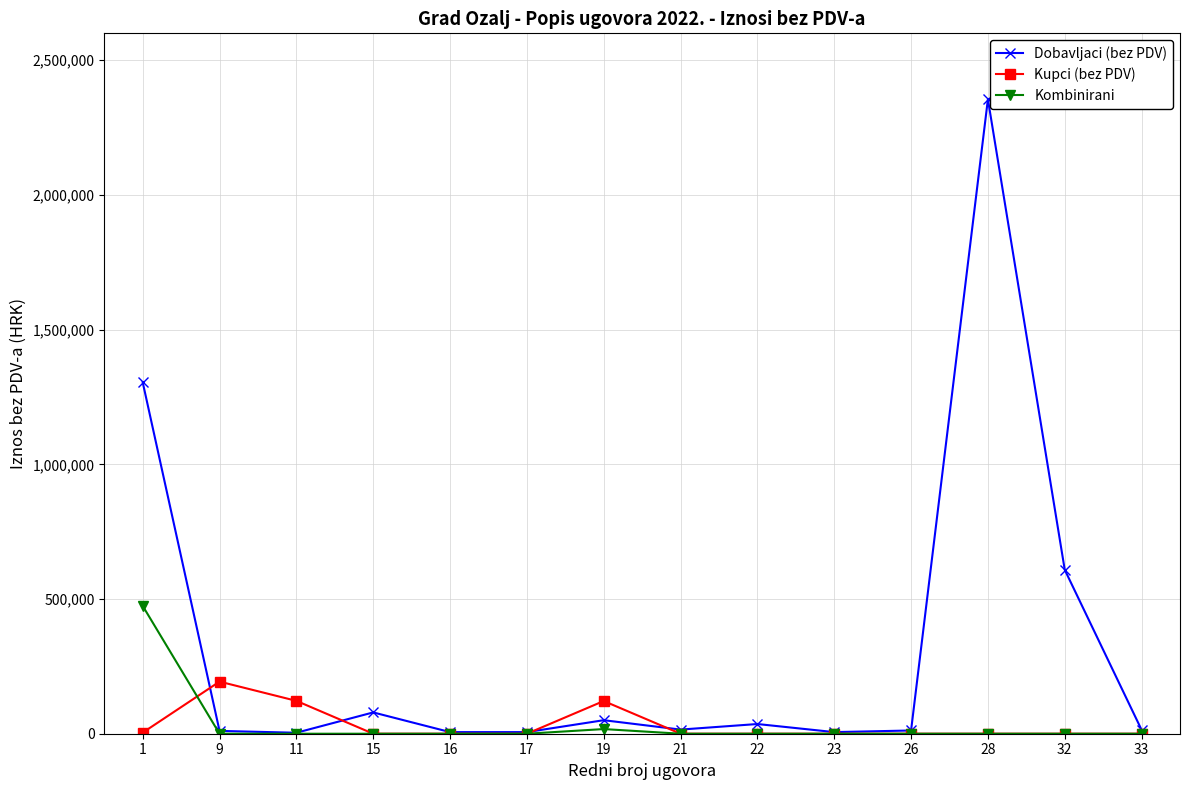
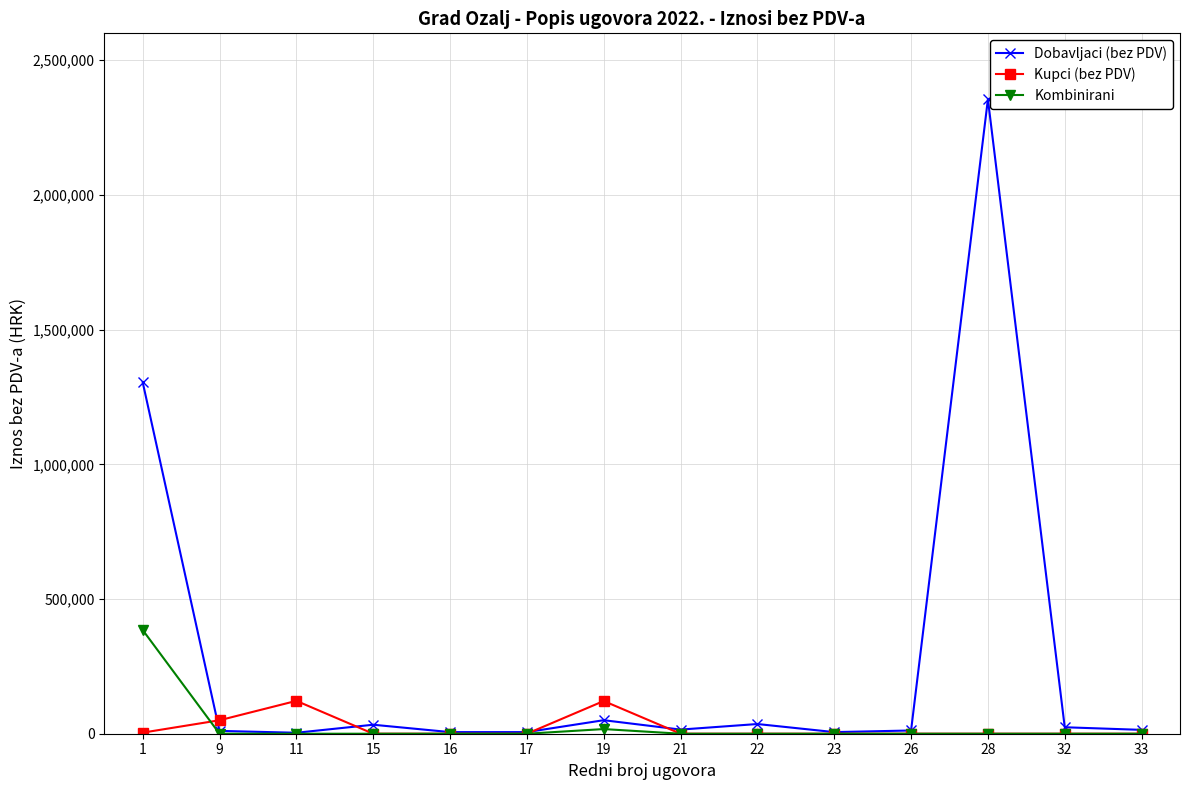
Kombinirani, 1: 470,000 -> 390,000
Kupci (bez PDV), 9: 190,000 -> 50,000
Dobavljaci (bez PDV), 15: 80,000 -> 30,000
Dobavljaci (bez PDV), 32: 610,000 -> 20,000
